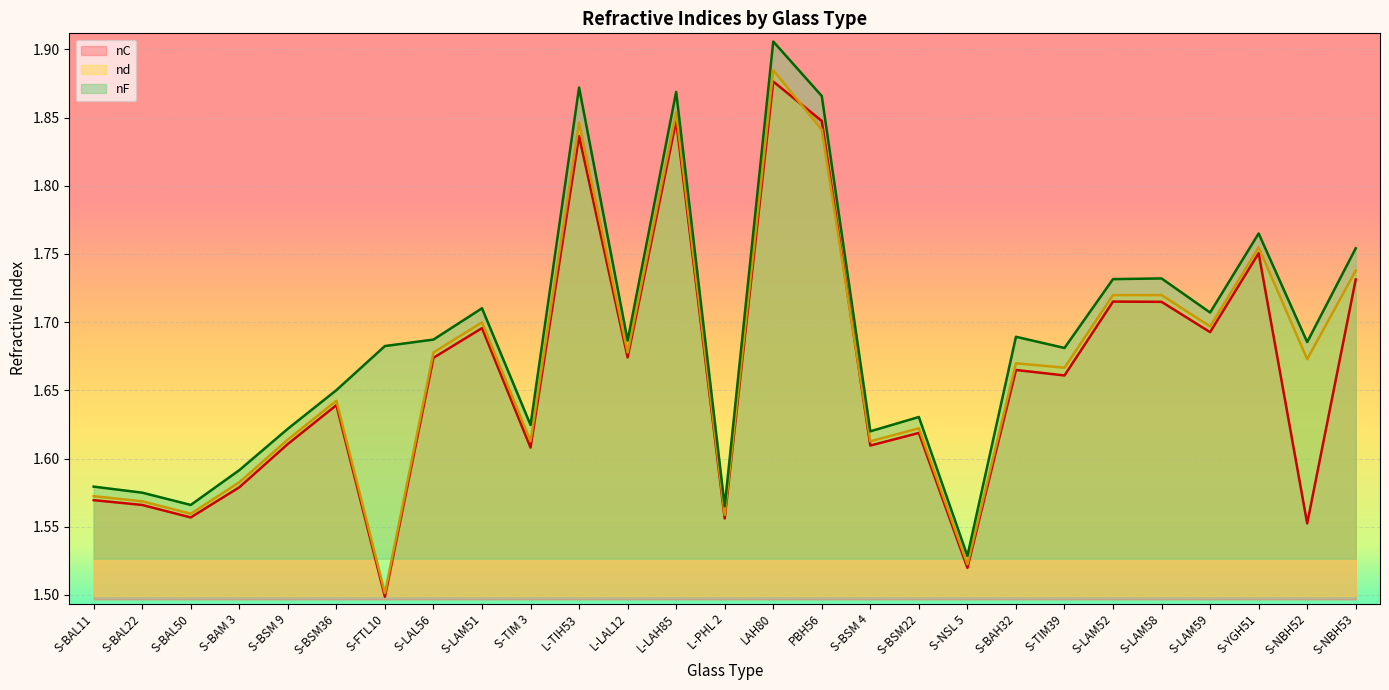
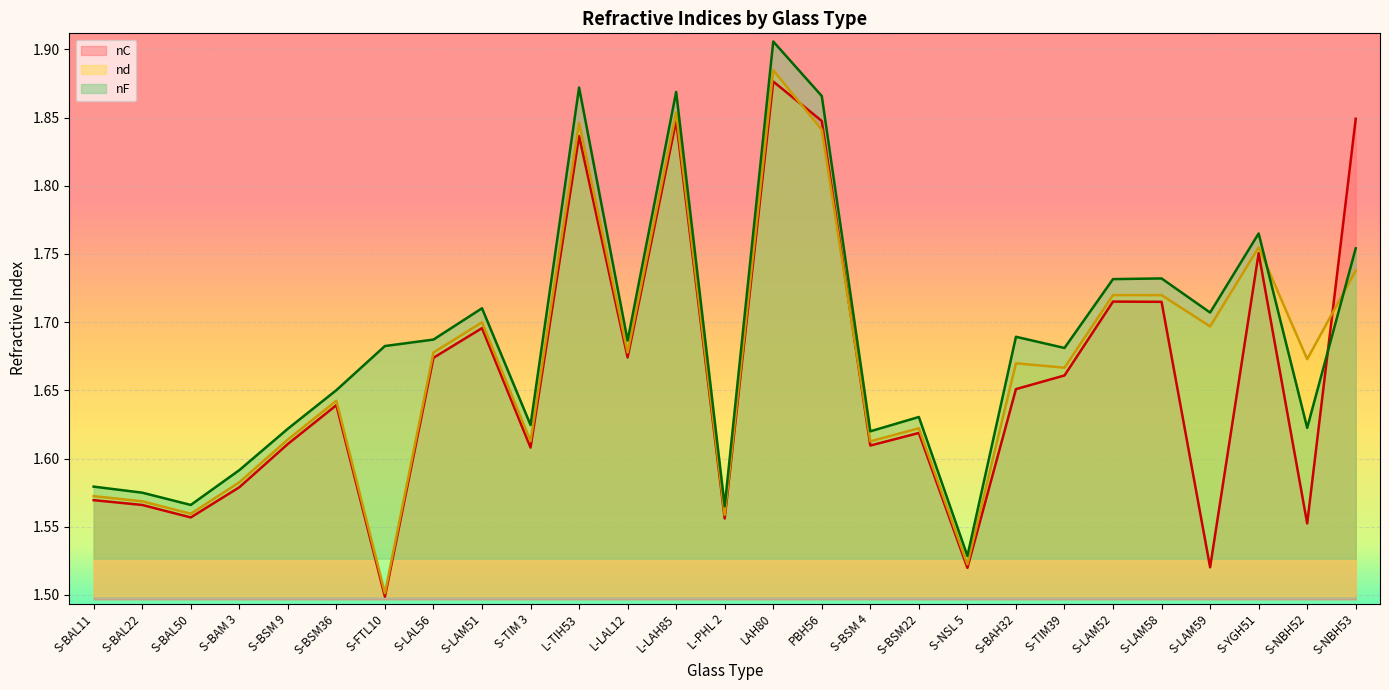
nC, S-BAH32: 1.665 -> 1.651
nC, S-LAM59: 1.693 -> 1.520
nF, S-NBH52: 1.685 -> 1.623
nC, S-NBH53: 1.731 -> 1.849
